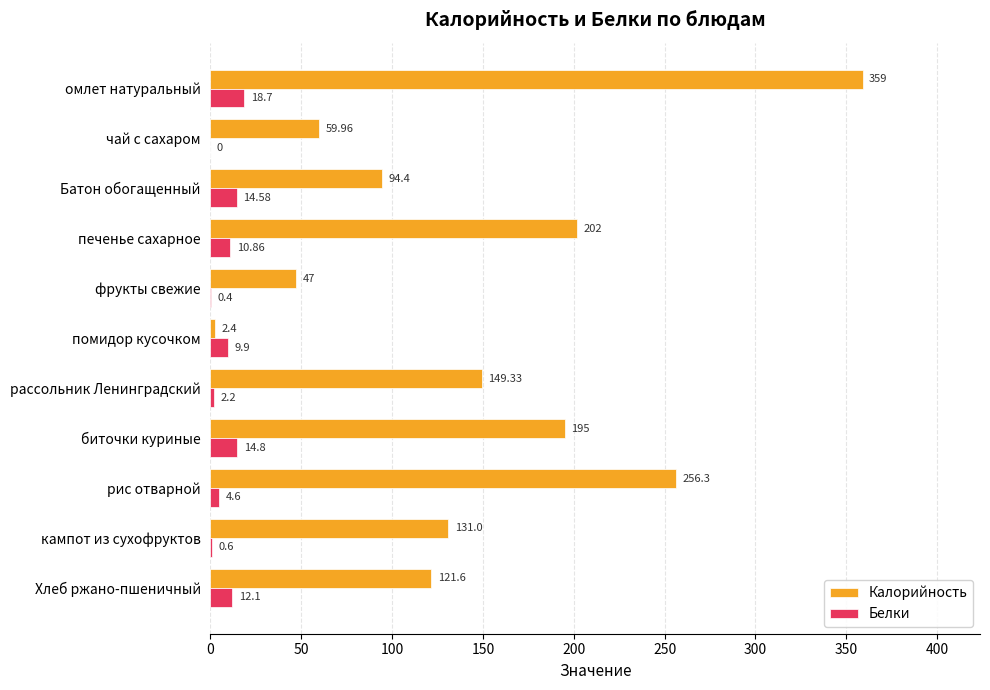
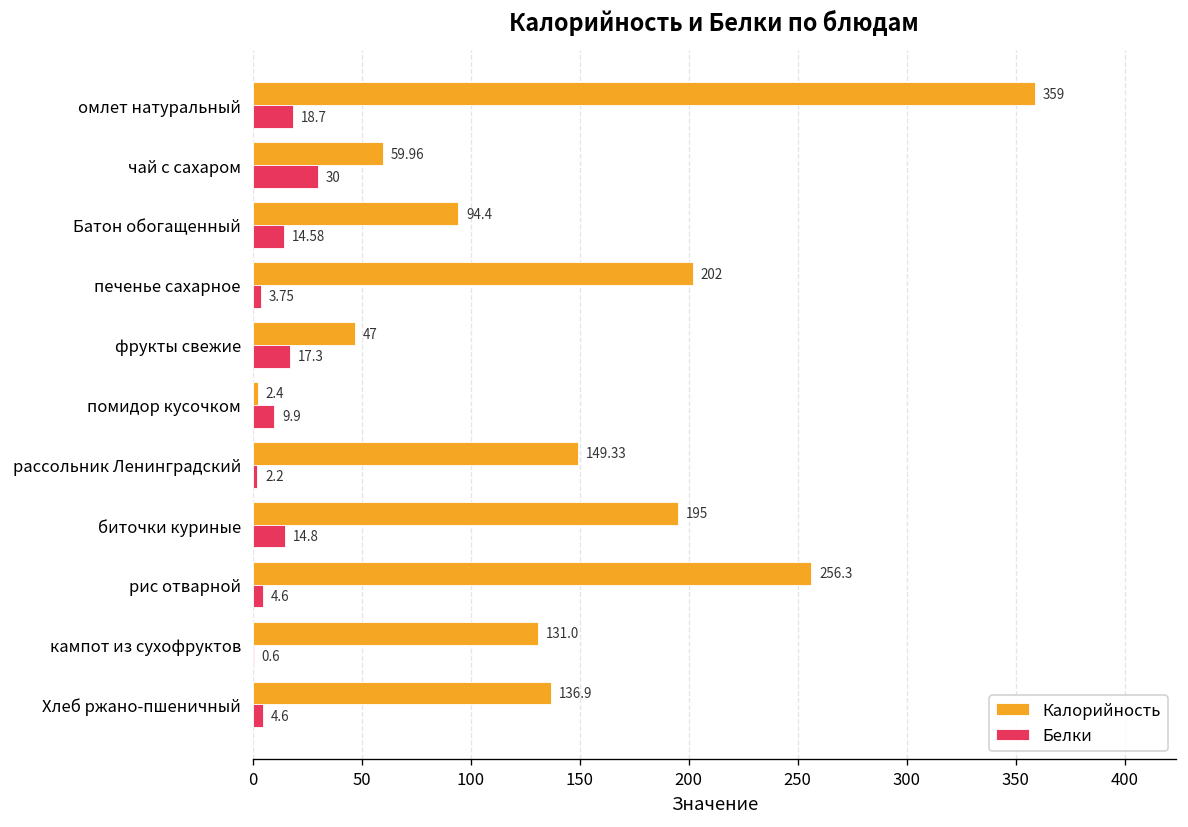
Белки, чай с сахаром: 0 -> 30
Белки, печенье сахарное: 10.86 -> 3.75
Белки, фрукты свежие: 0.4 -> 17.3
Калорийность, Хлеб ржано-пшеничный: 121.6 -> 136.9
Белки, Хлеб ржано-пшеничный: 12.1 -> 4.6
